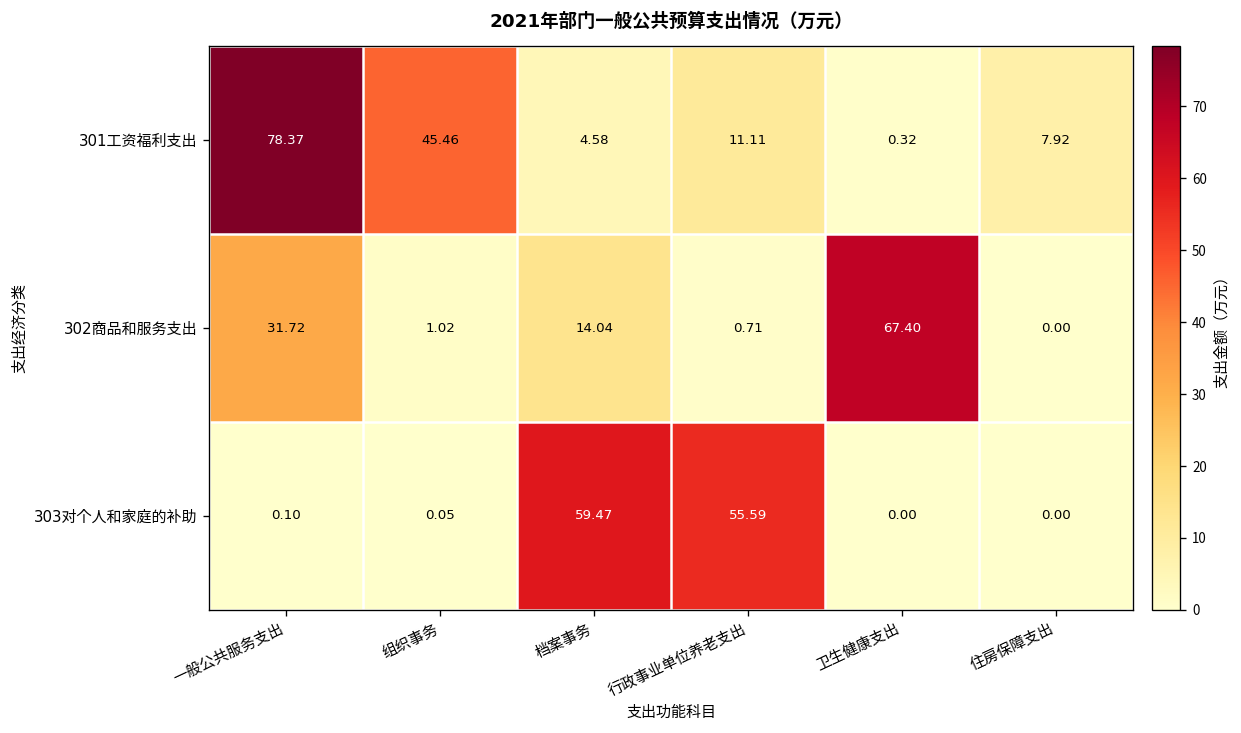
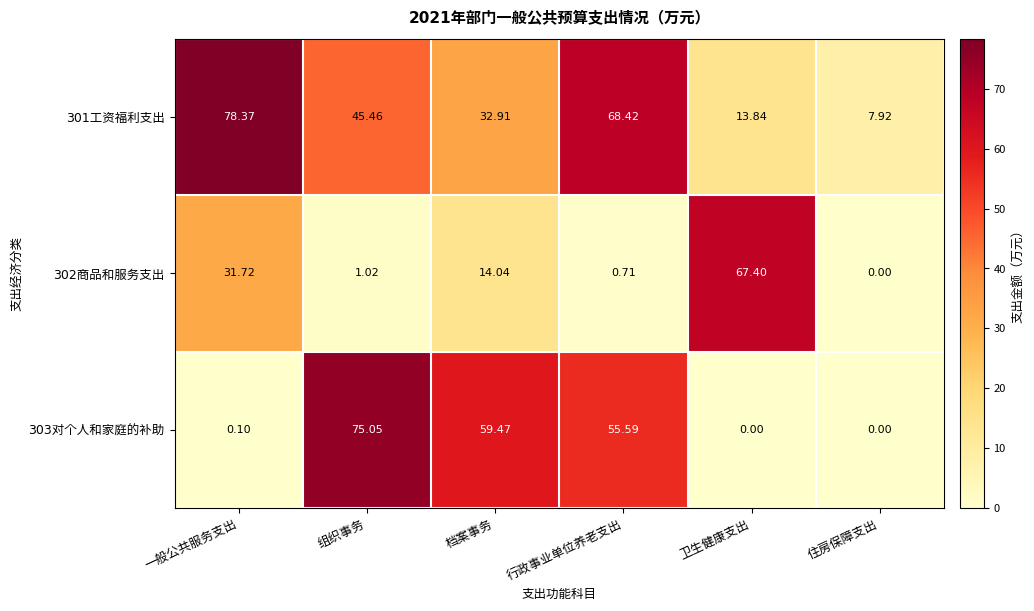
301工资福利支出, 档案事务: 4.58 -> 32.91
301工资福利支出, 行政事业单位养老支出: 11.11 -> 68.42
301工资福利支出, 卫生健康支出: 0.32 -> 13.84
303对个人和家庭的补助, 组织事务: 0.05 -> 75.05
